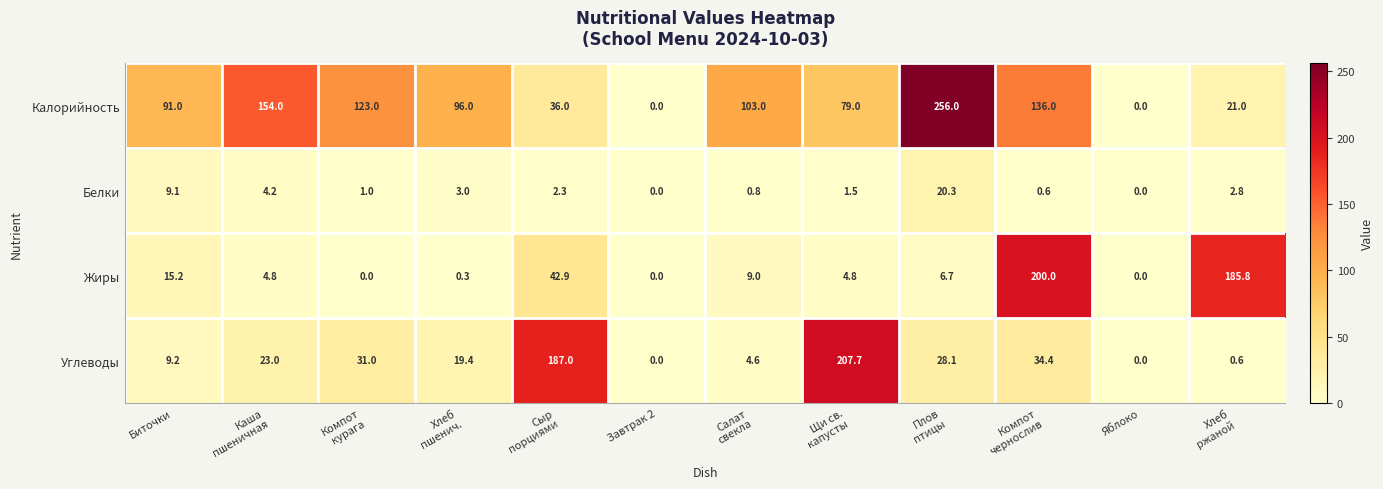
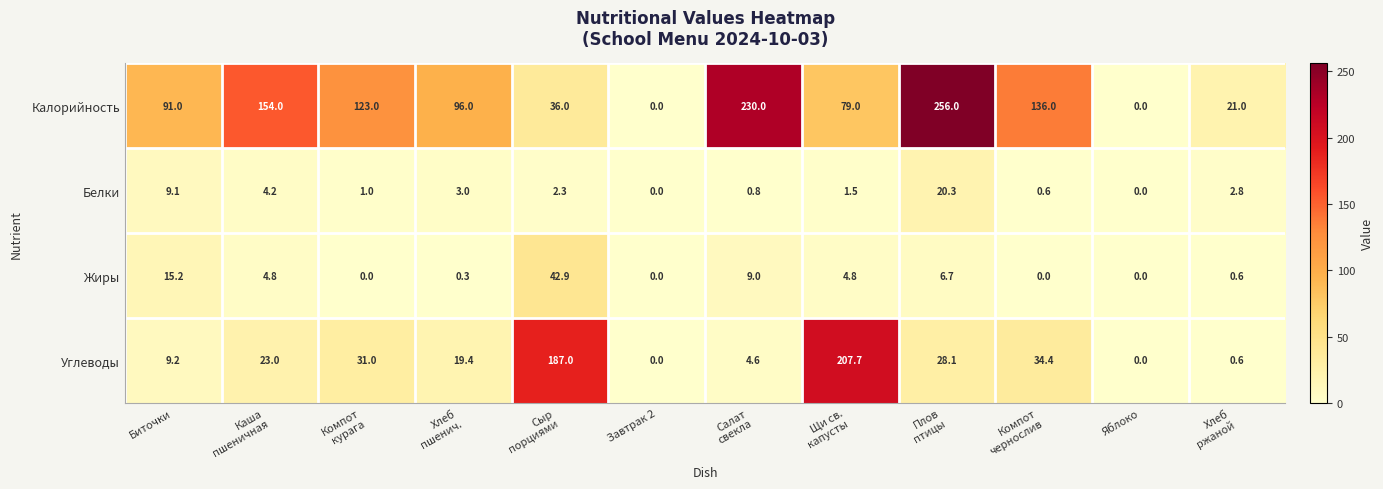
Калорийность, Салат свекла: 103.0 -> 230.0
Жиры, Компот чернослив: 200.0 -> 0.0
Жиры, Хлеб ржаной: 185.8 -> 0.6
